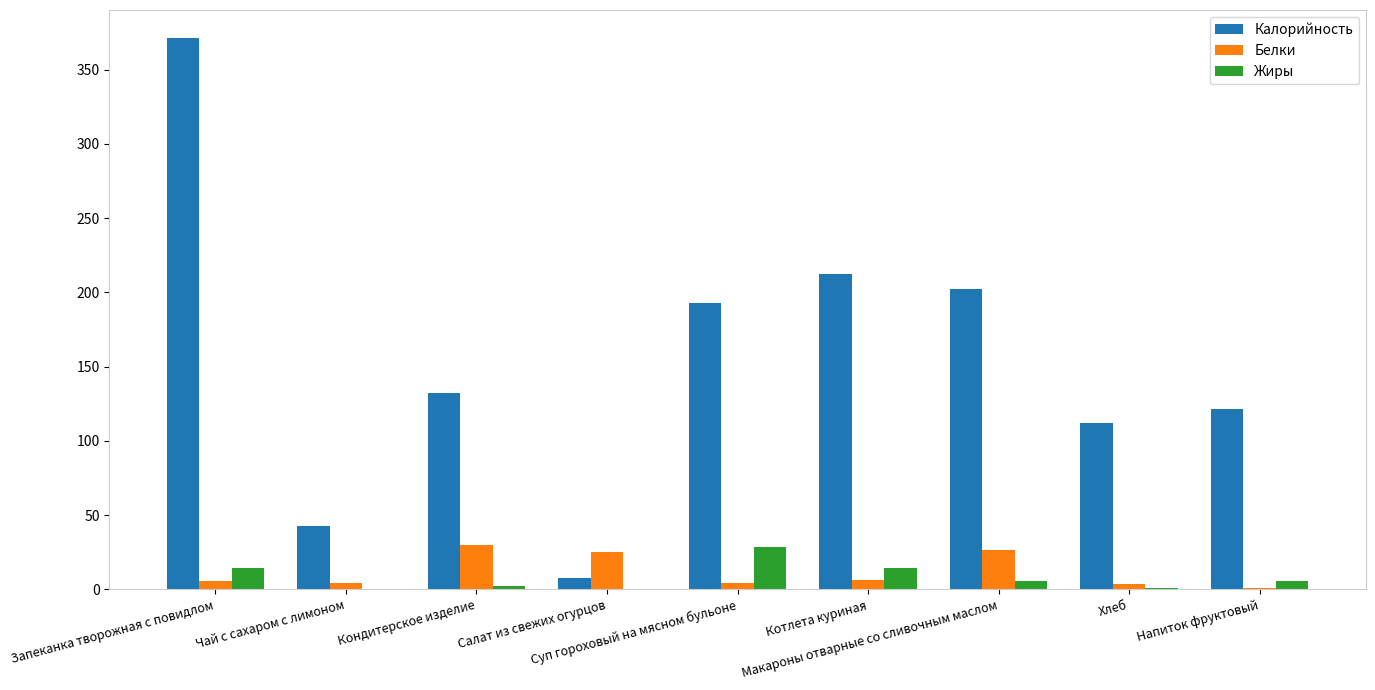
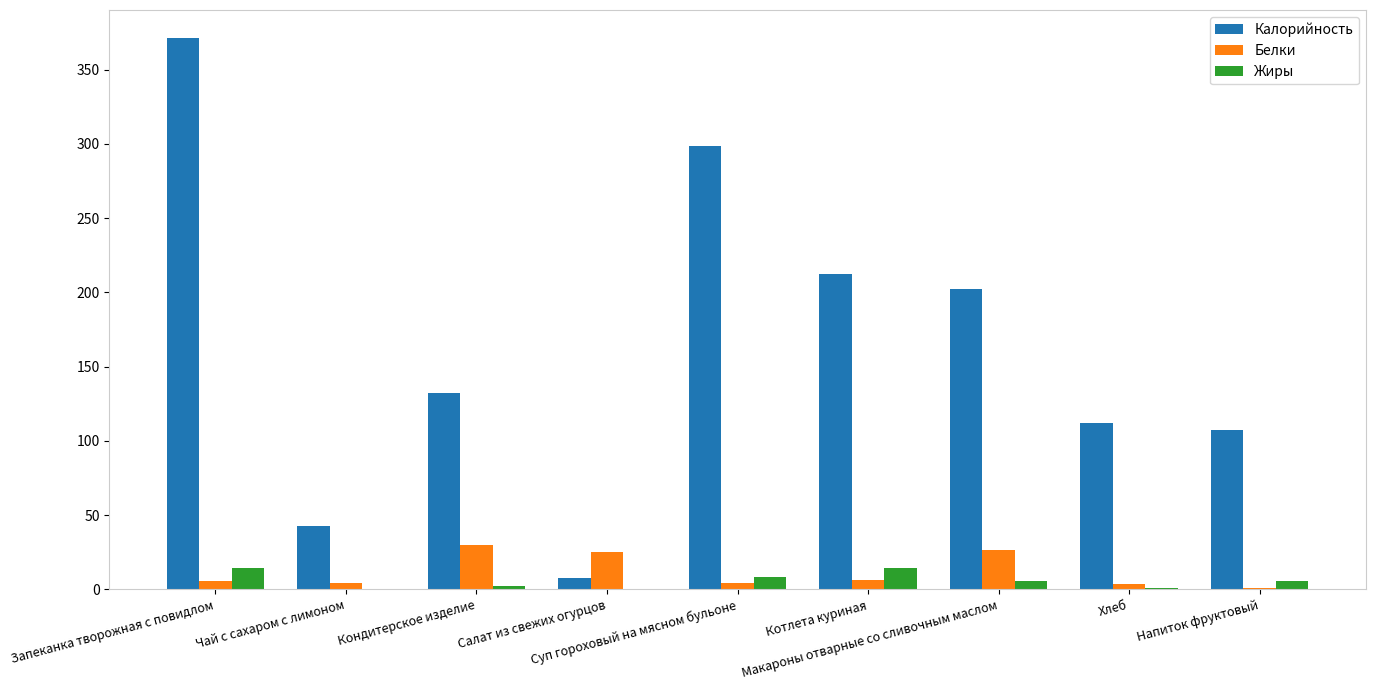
Калорийность, Суп гороховый на мясном бульоне: 193 -> 299
Жиры, Суп гороховый на мясном бульоне: 29 -> 8
Калорийность, Напиток фруктовый: 121 -> 107
